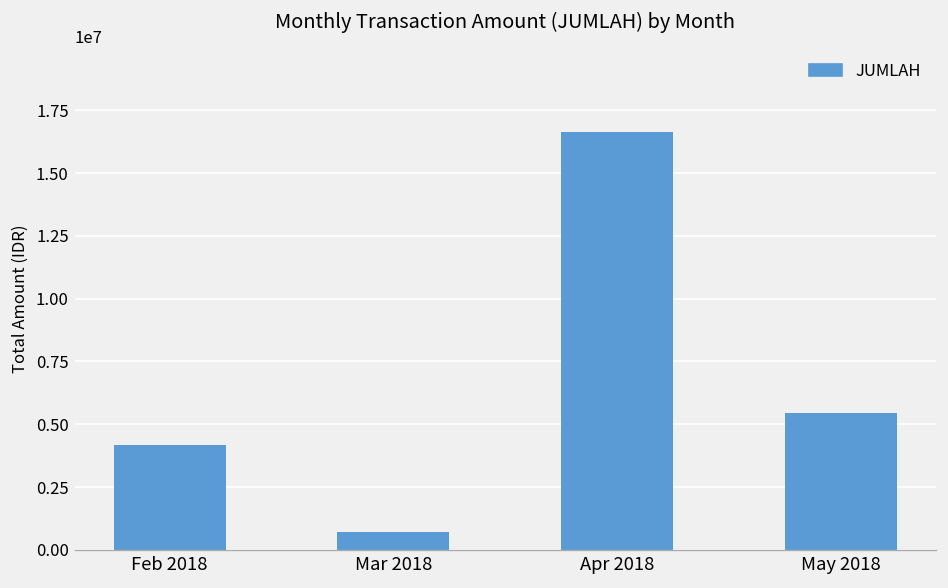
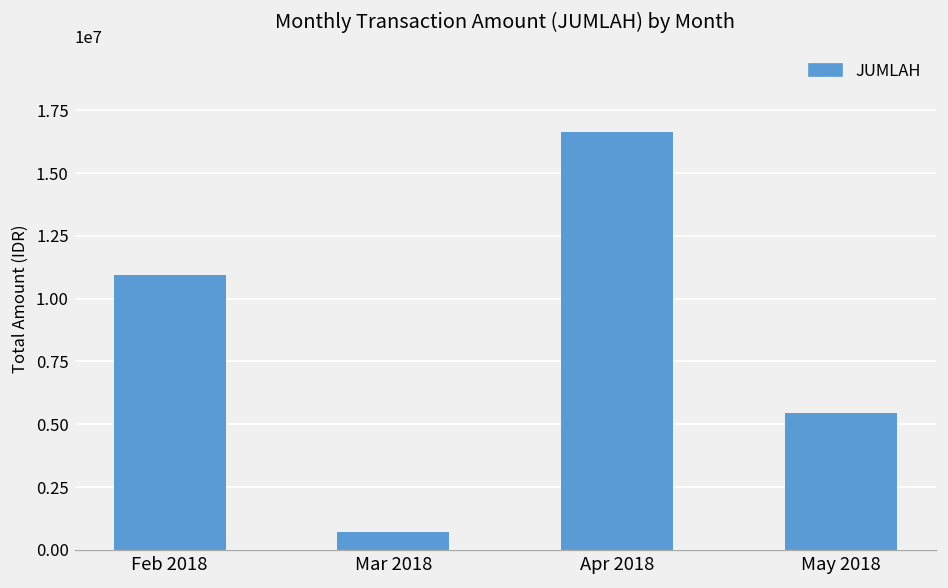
Feb 2018: 4200000 -> 10900000
